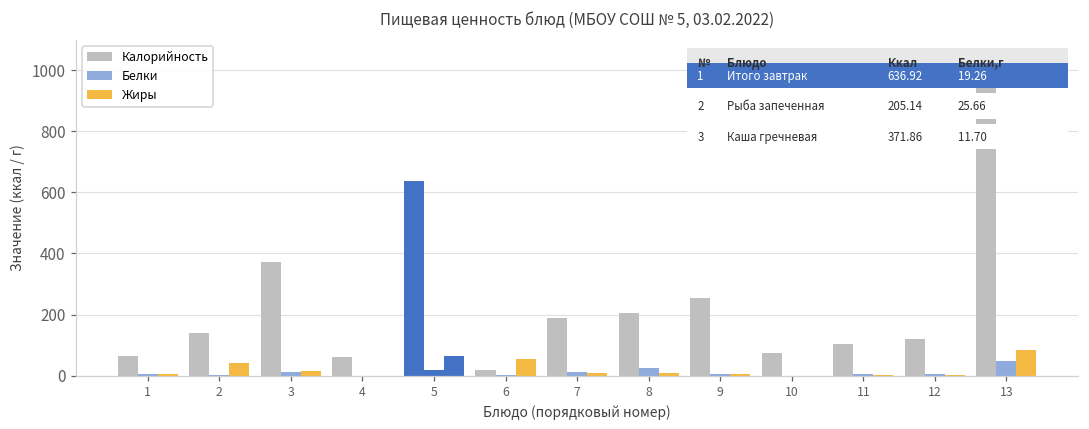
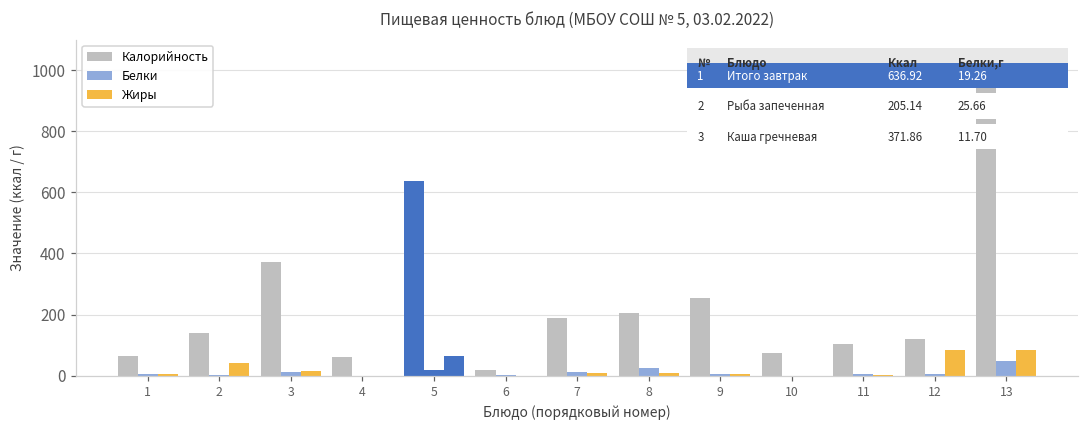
Жиры, 6: 60 -> 0
Жиры, 12: 0 -> 80
